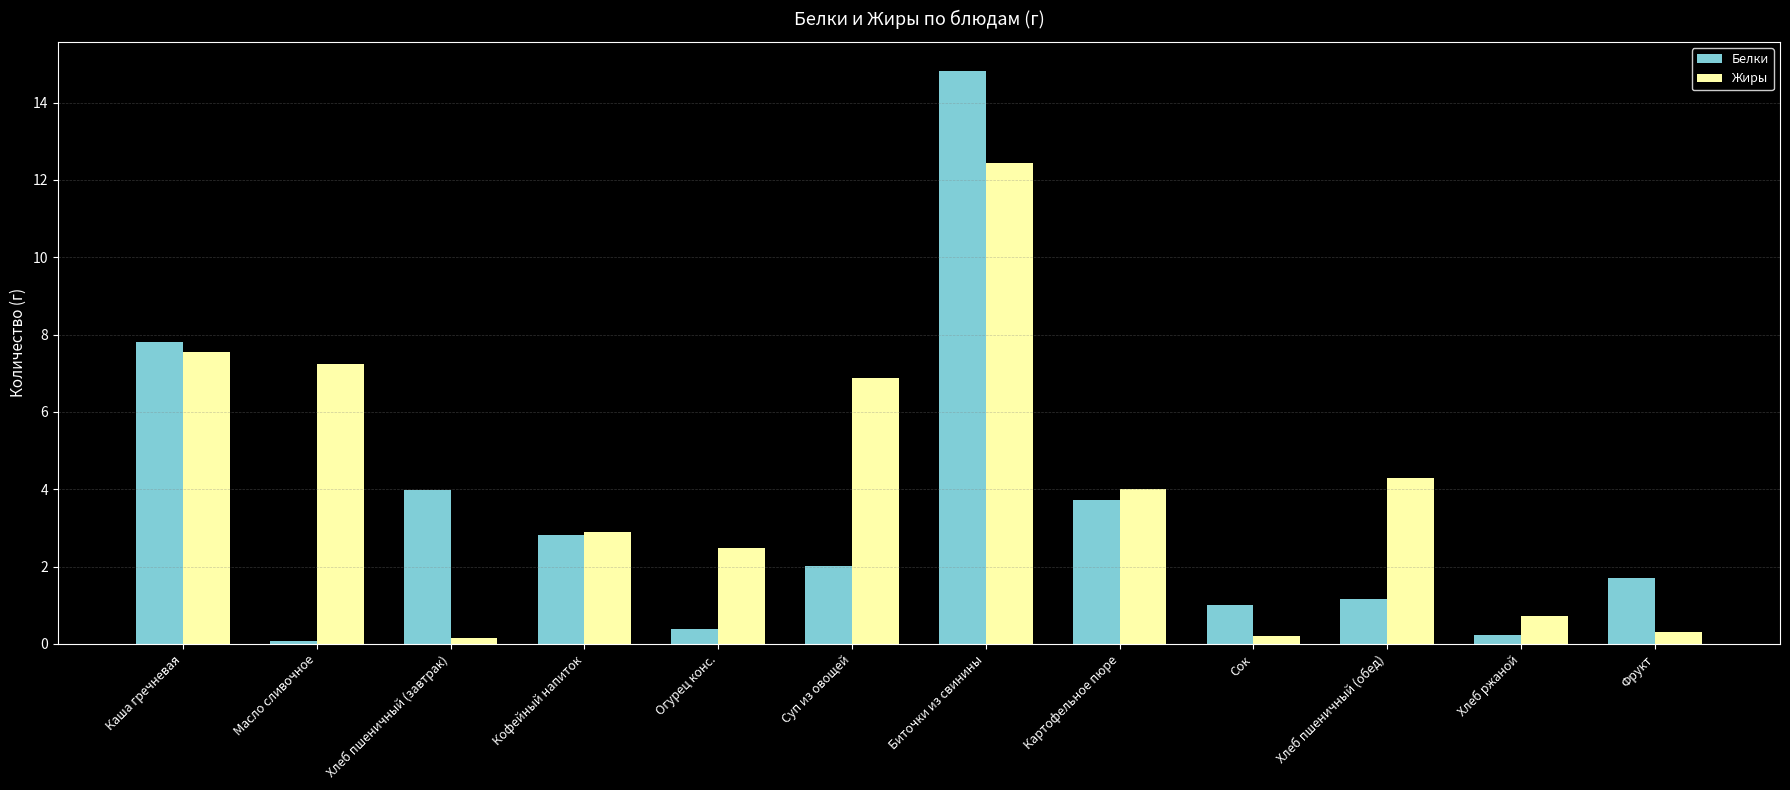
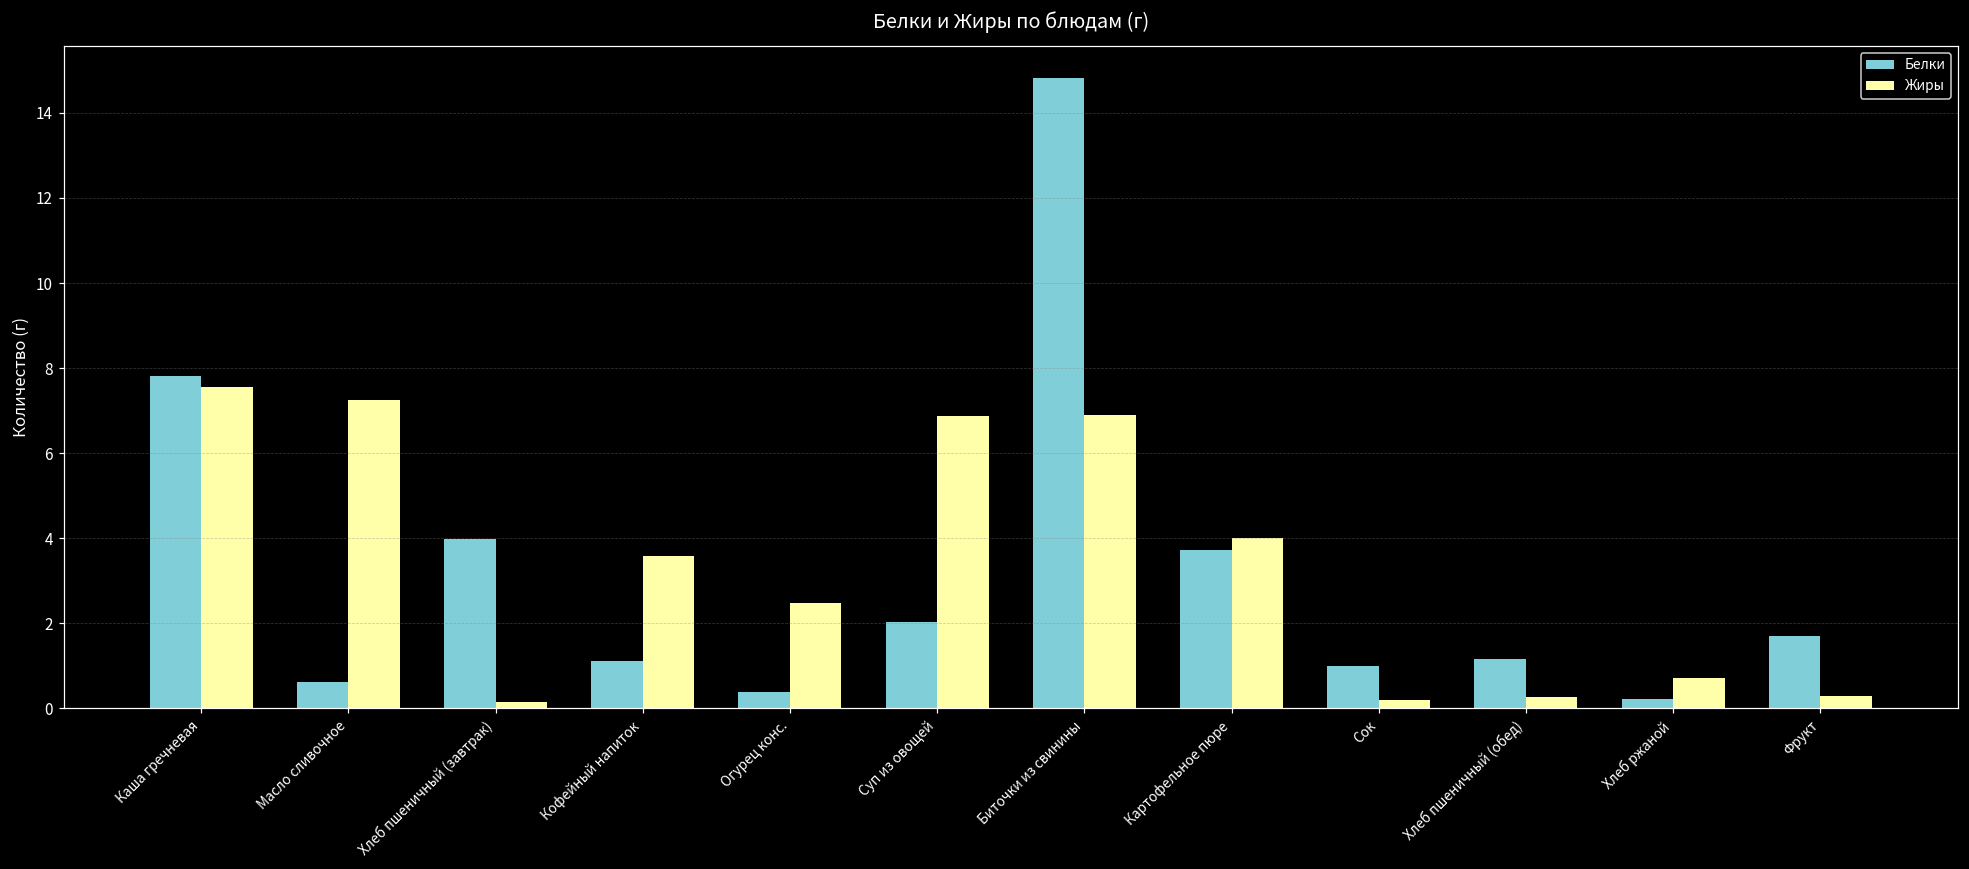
Белки, Масло сливочное: 0.1 -> 0.6
Белки, Кофейный напиток: 2.8 -> 1.1
Жиры, Кофейный напиток: 2.9 -> 3.6
Жиры, Биточки из свинины: 12.4 -> 6.9
Жиры, Хлеб пшеничный (обед): 4.3 -> 0.3
